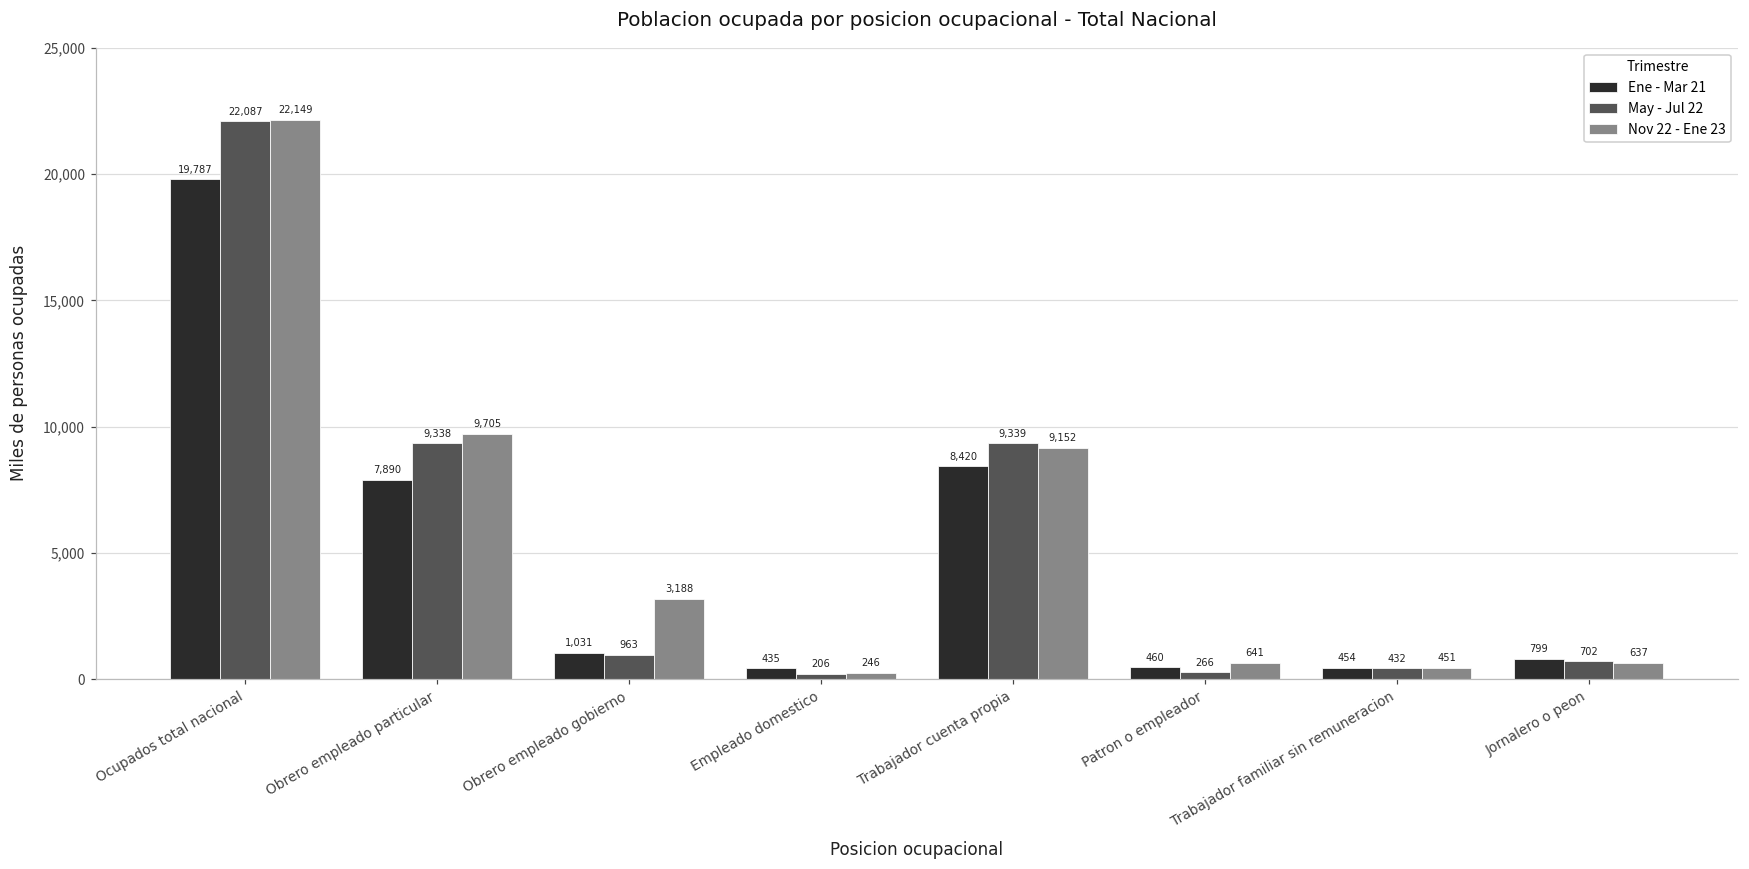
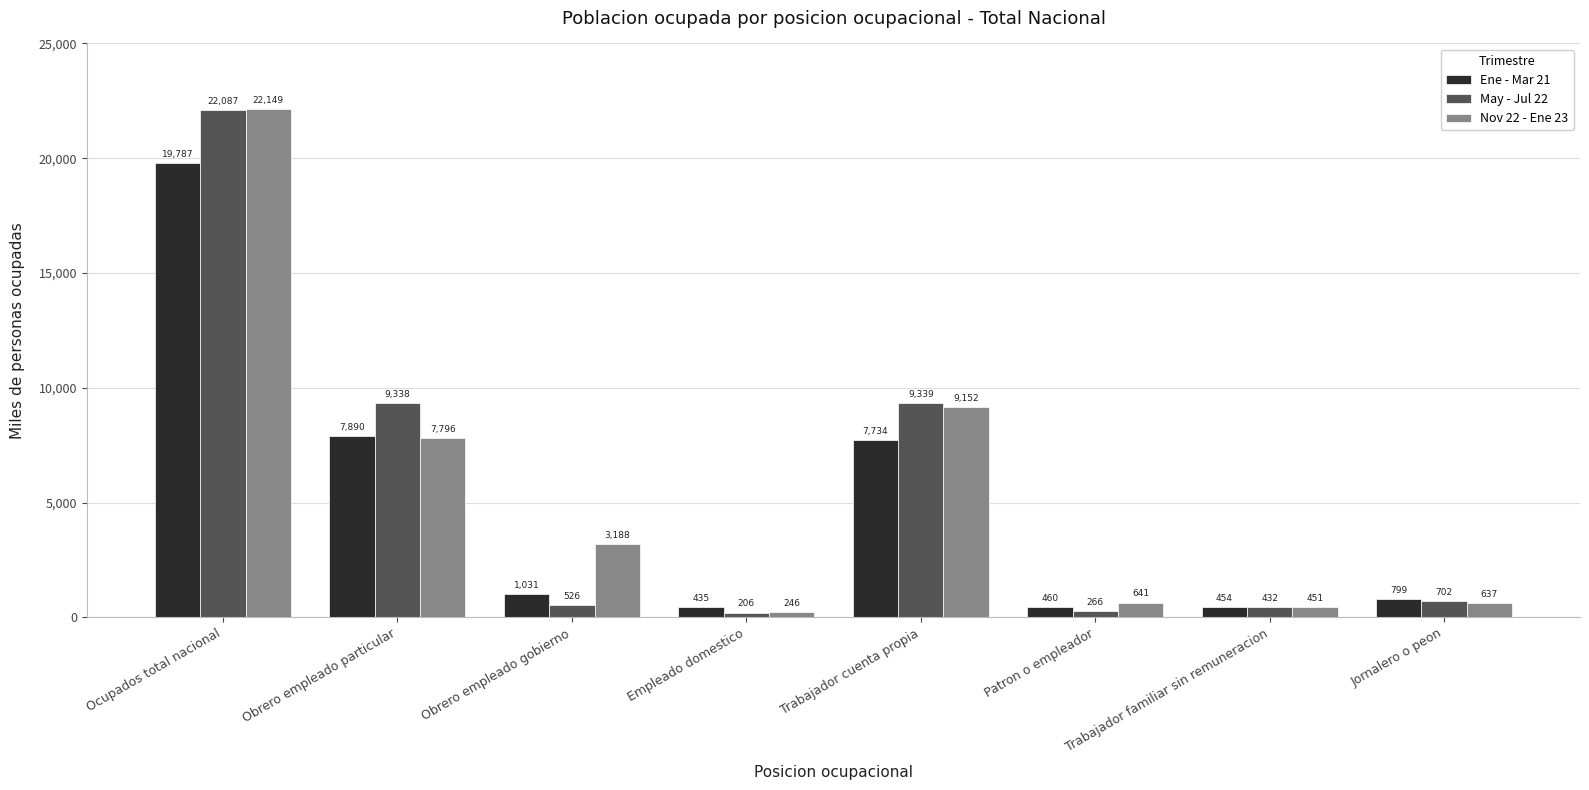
Nov 22 - Ene 23, Obrero empleado particular: 9,705 -> 7,796
May - Jul 22, Obrero empleado gobierno: 963 -> 526
Ene - Mar 21, Trabajador cuenta propia: 8,420 -> 7,734
